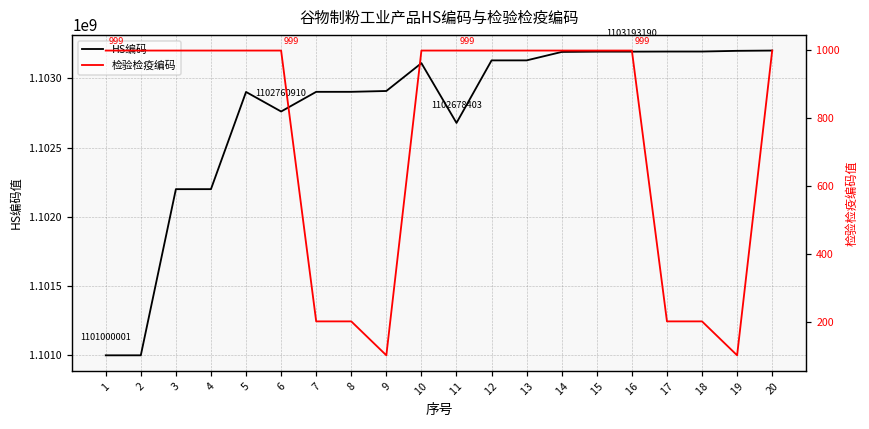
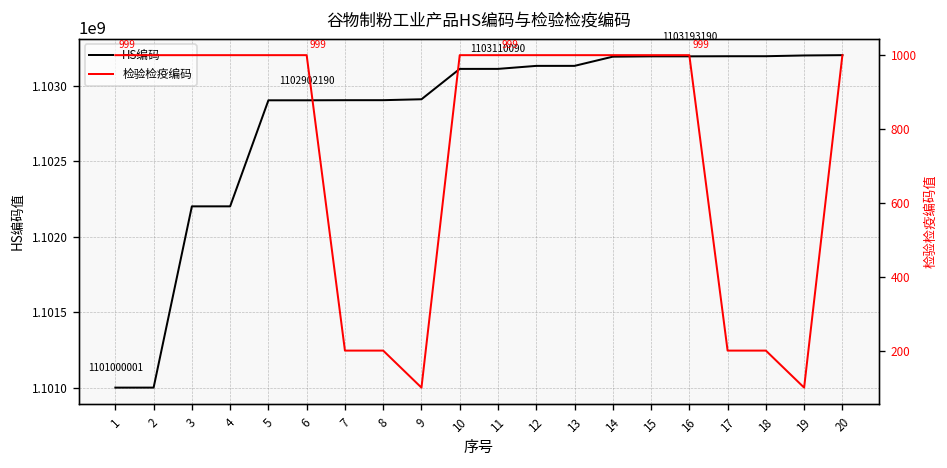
HS编码, 6: 1102760910 -> 1102902190
HS编码, 11: 1102678403 -> 1103110090
